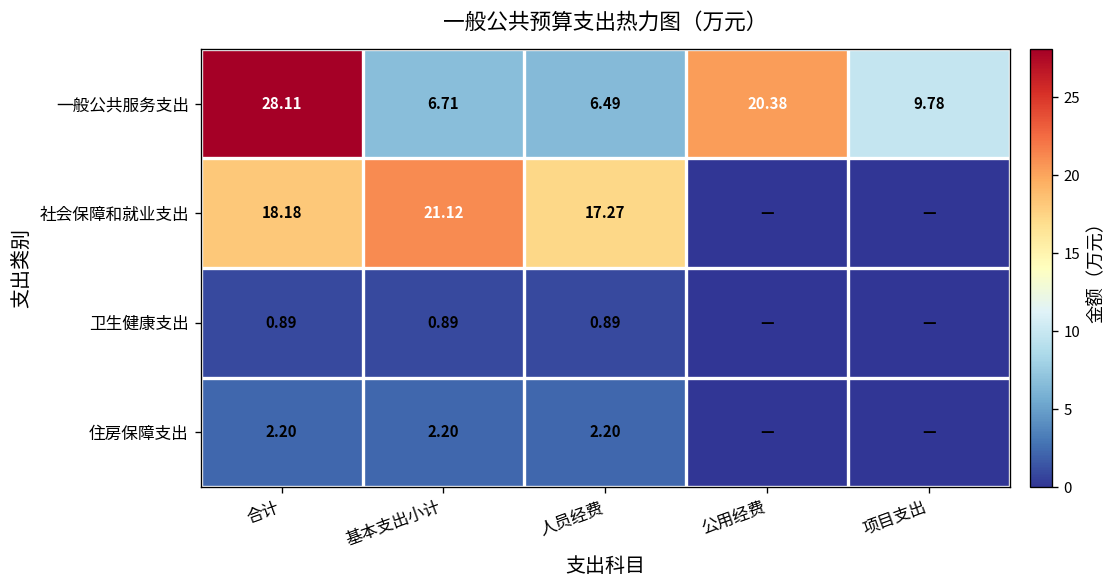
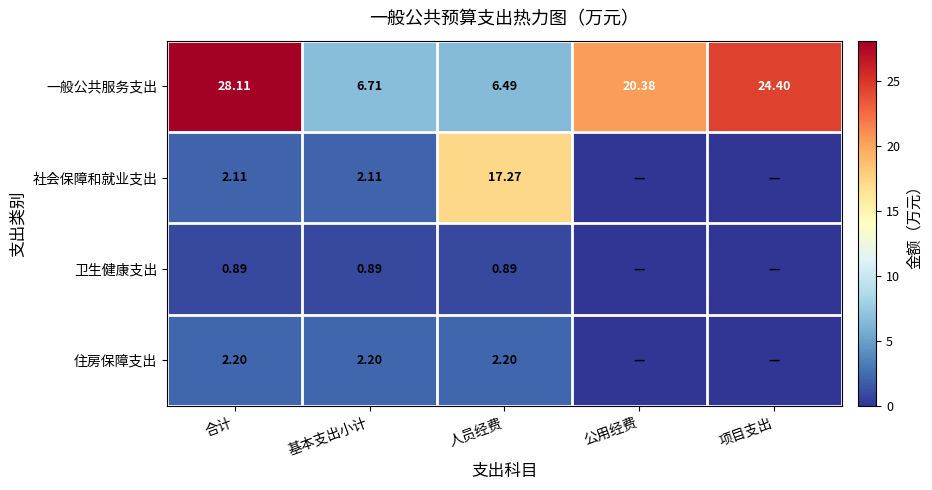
一般公共服务支出, 项目支出: 9.78 -> 24.40
社会保障和就业支出, 合计: 18.18 -> 2.11
社会保障和就业支出, 基本支出小计: 21.12 -> 2.11
